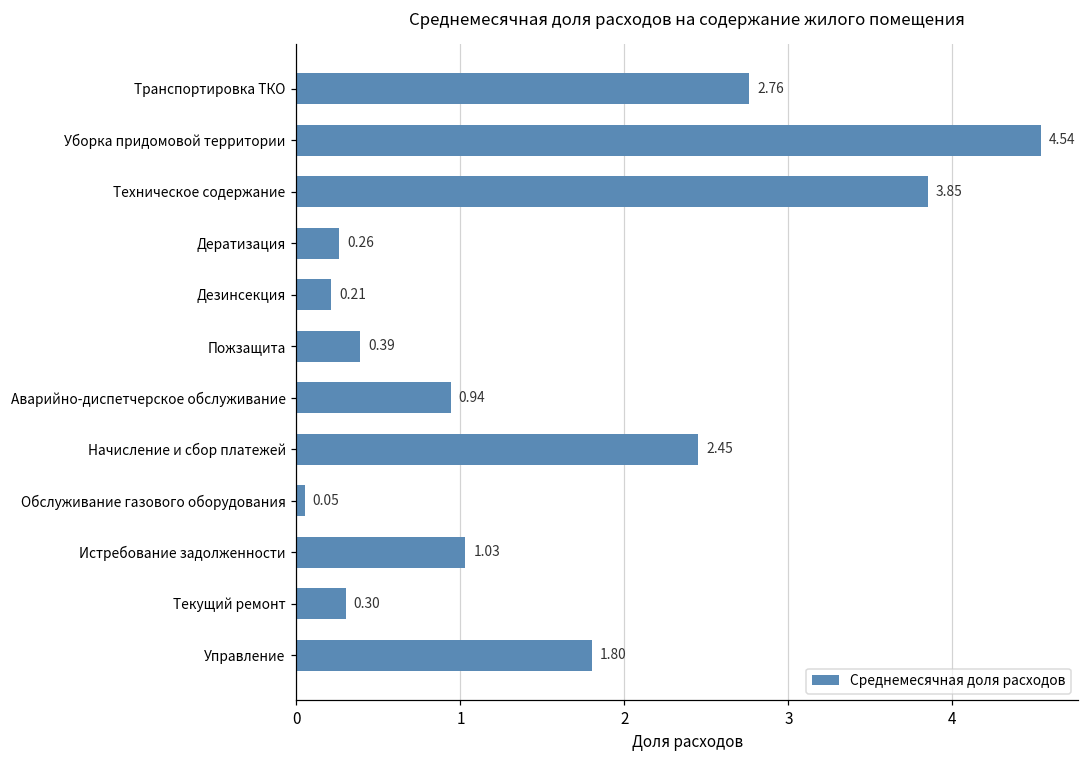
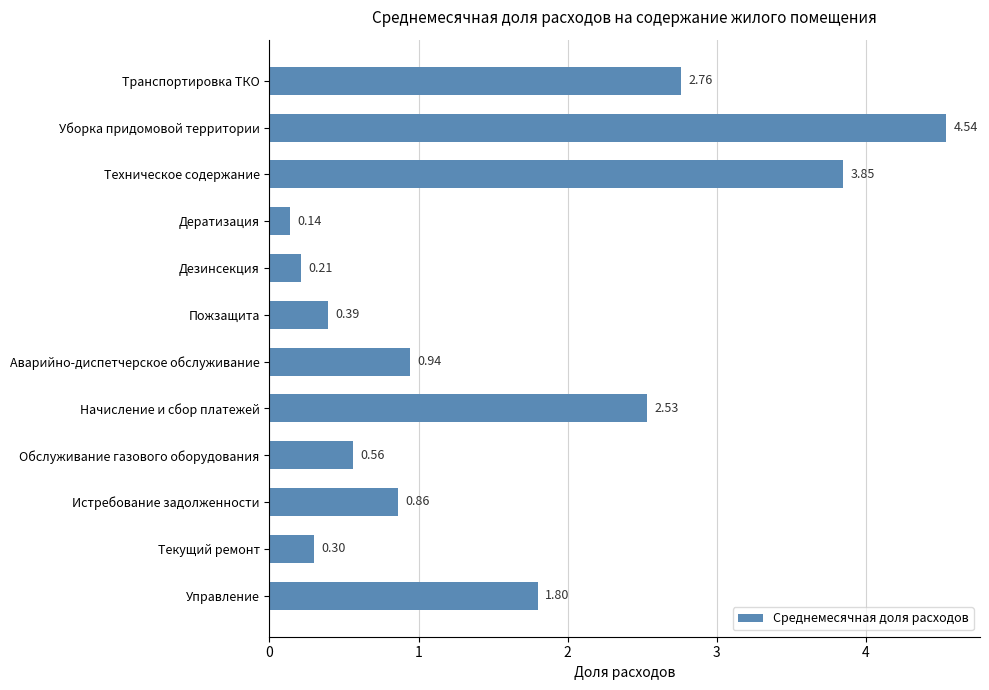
Дератизация: 0.26 -> 0.14
Начисление и сбор платежей: 2.45 -> 2.53
Обслуживание газового оборудования: 0.05 -> 0.56
Истребование задолженности: 1.03 -> 0.86
